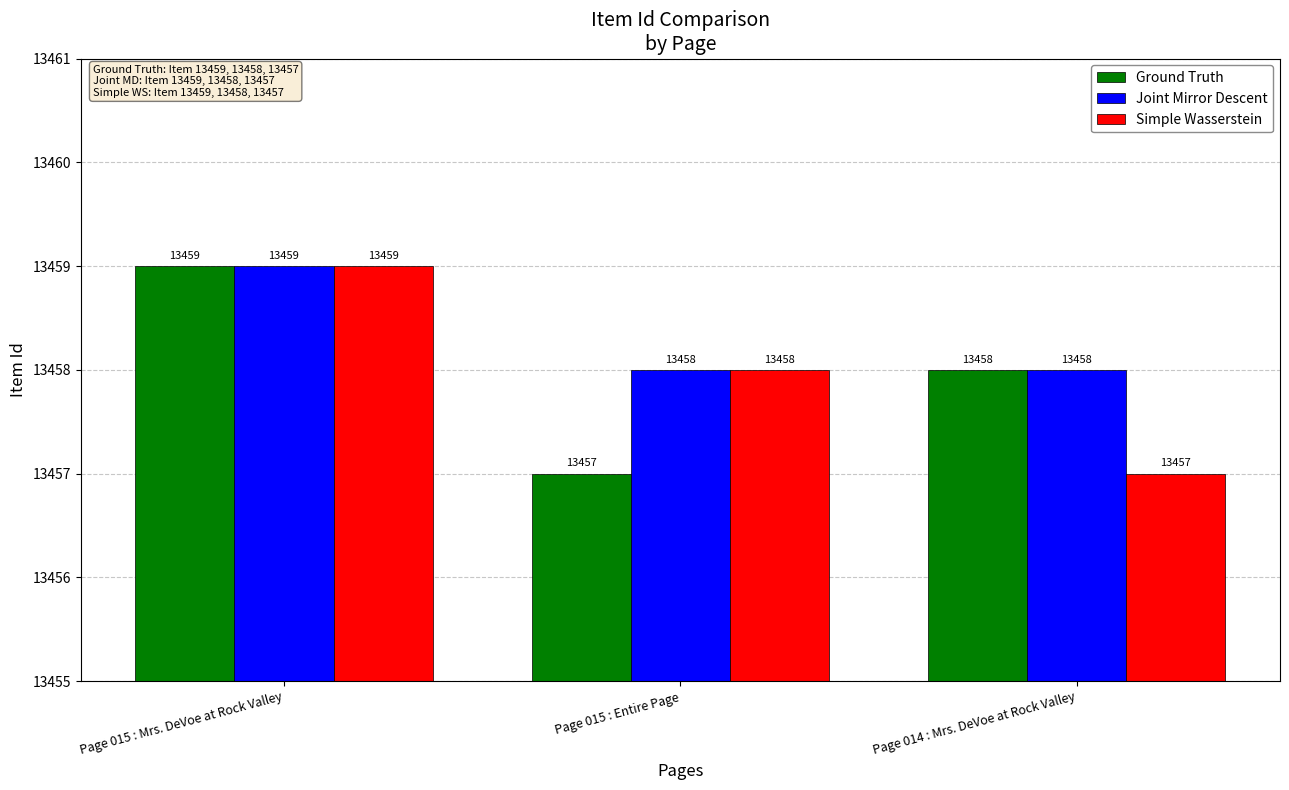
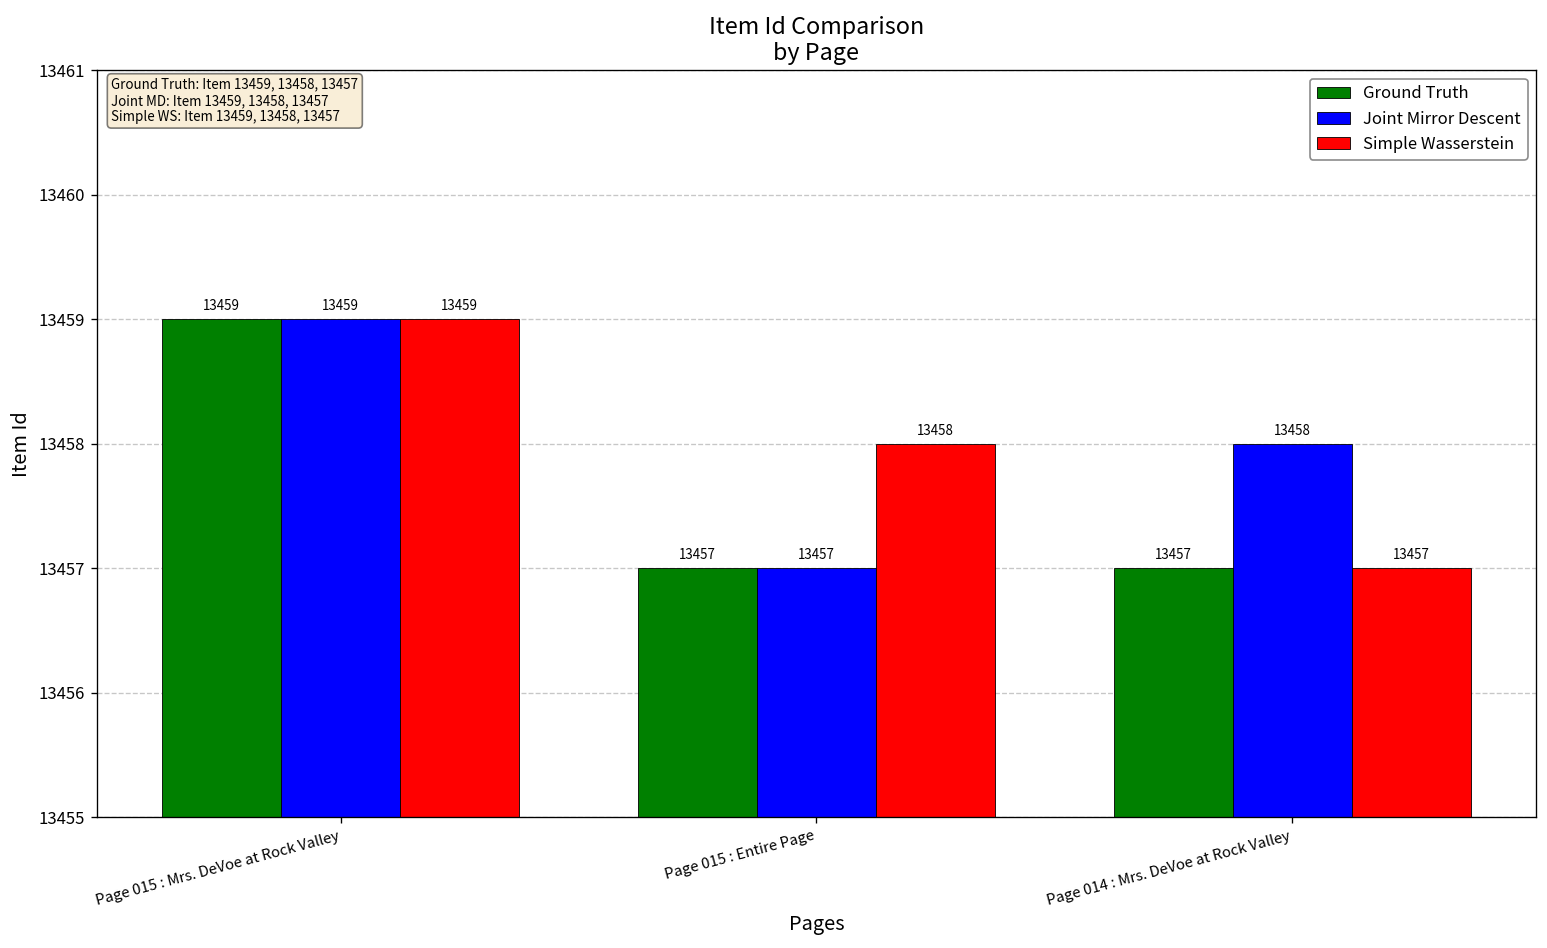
Joint Mirror Descent, Page 015 : Entire Page: 13458 -> 13457
Ground Truth, Page 014 : Mrs. DeVoe at Rock Valley: 13458 -> 13457
